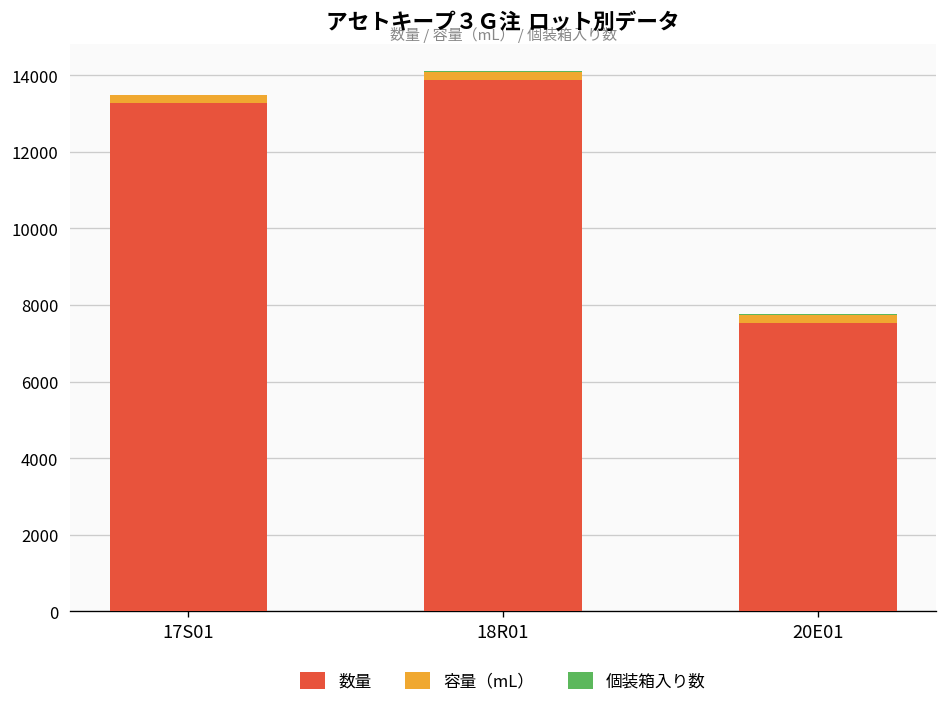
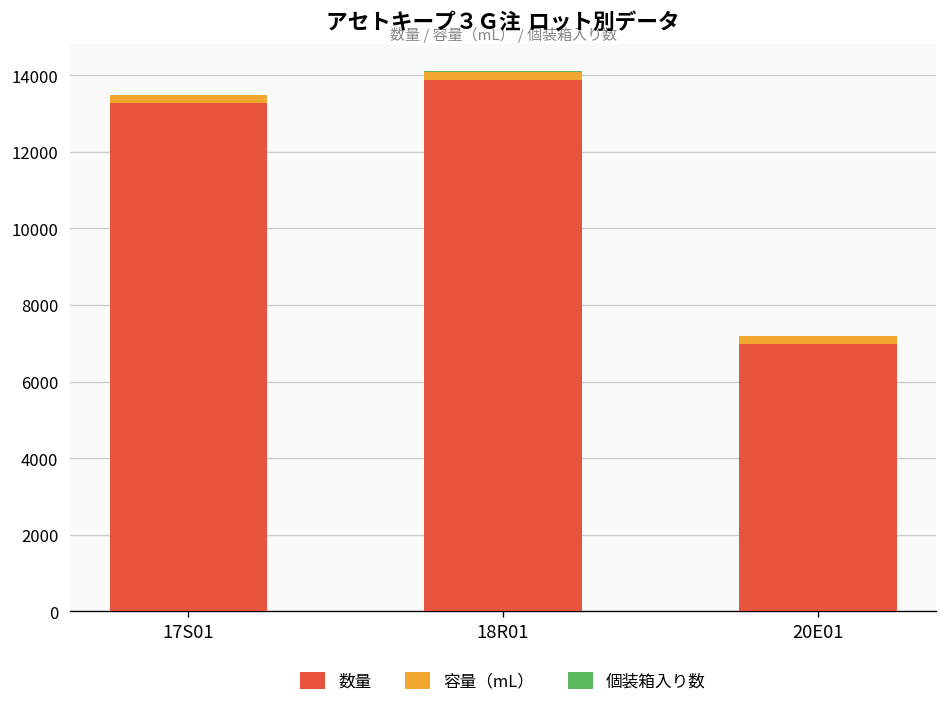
数量, 20E01: 7500 -> 7000
